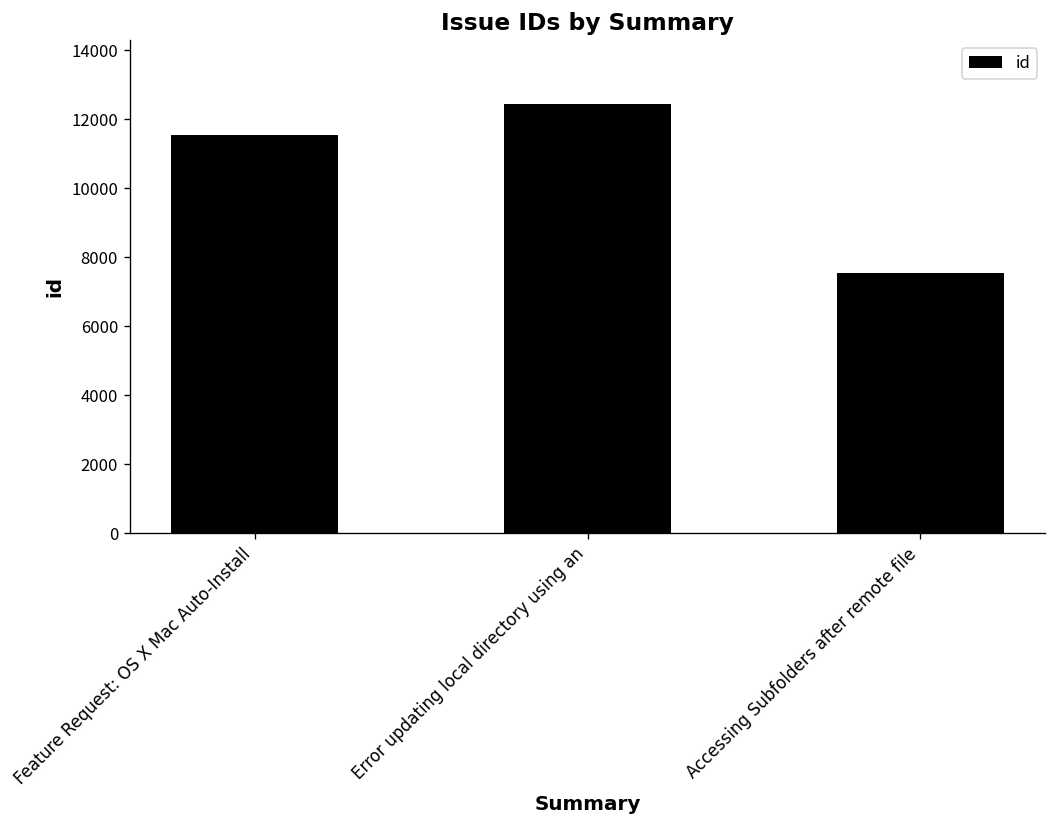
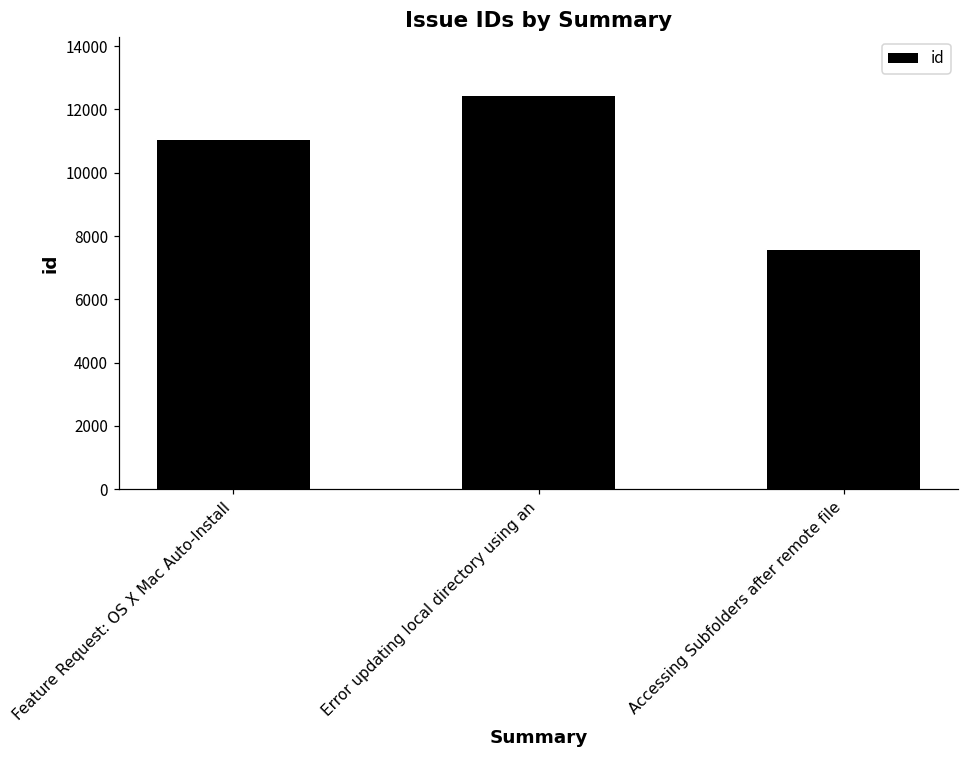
Feature Request: OS X Mac Auto-Install: 11600 -> 11000
